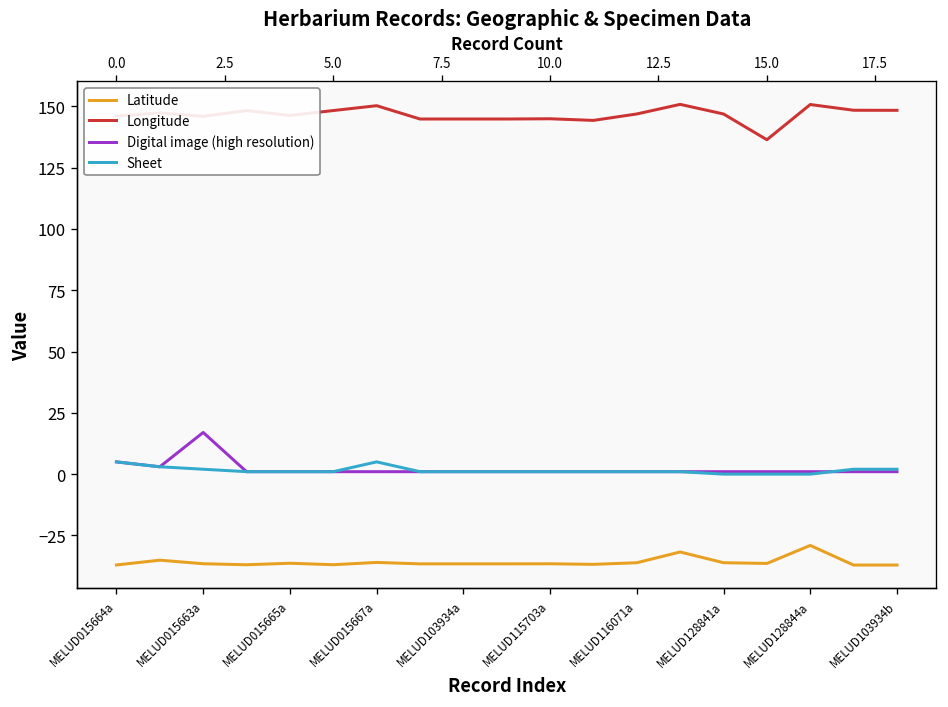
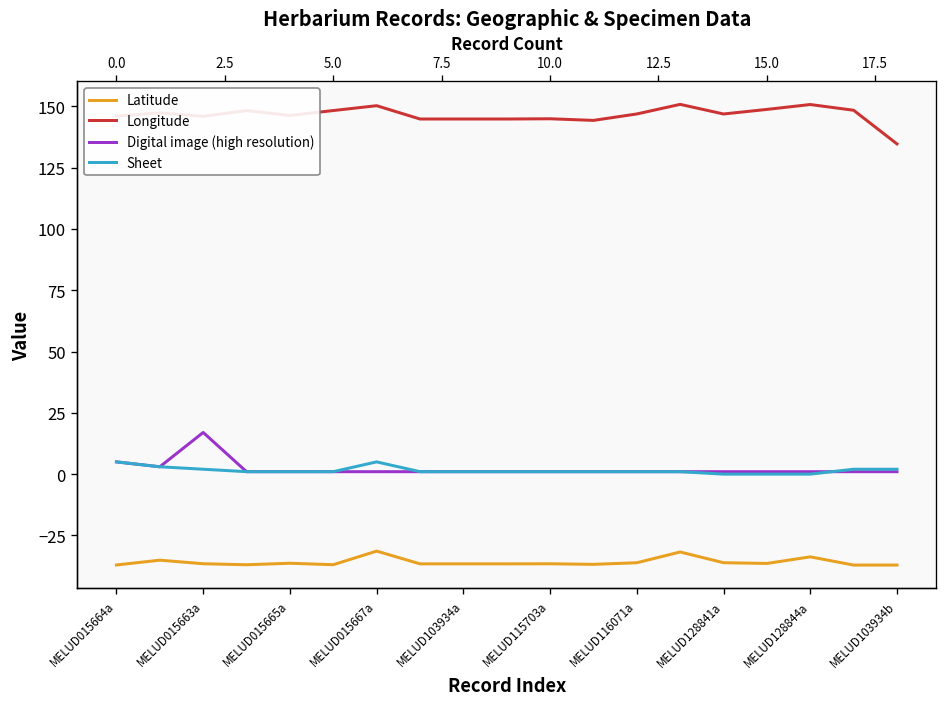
Latitude, MELUD015667a: -36 -> -31
Longitude, 15.0: 136 -> 149
Latitude, MELUD128844a: -29 -> -34
Longitude, MELUD103934b: 148 -> 135
